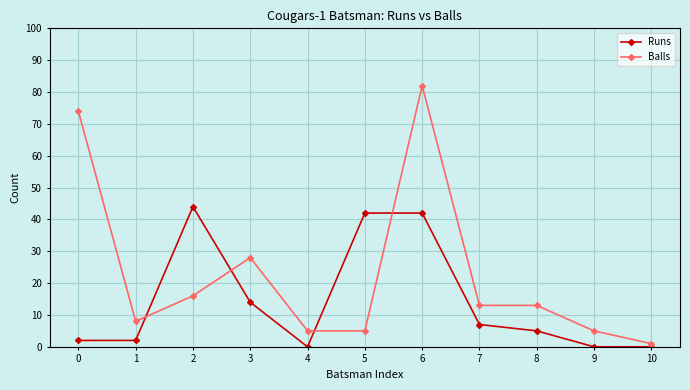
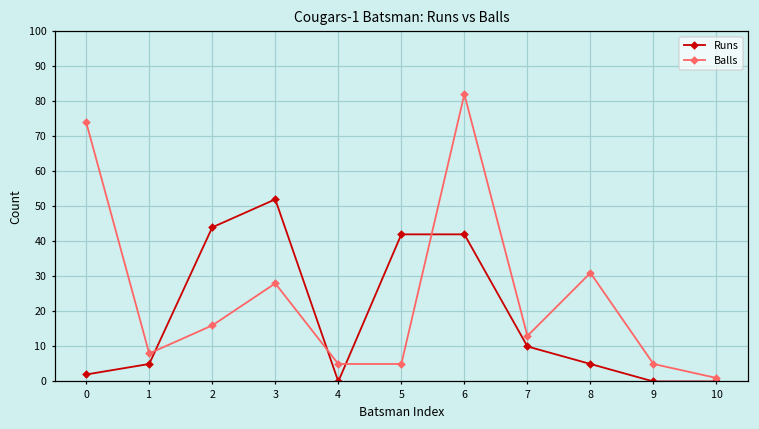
Runs, 1: 2 -> 5
Runs, 3: 14 -> 52
Runs, 7: 7 -> 10
Balls, 8: 13 -> 31
